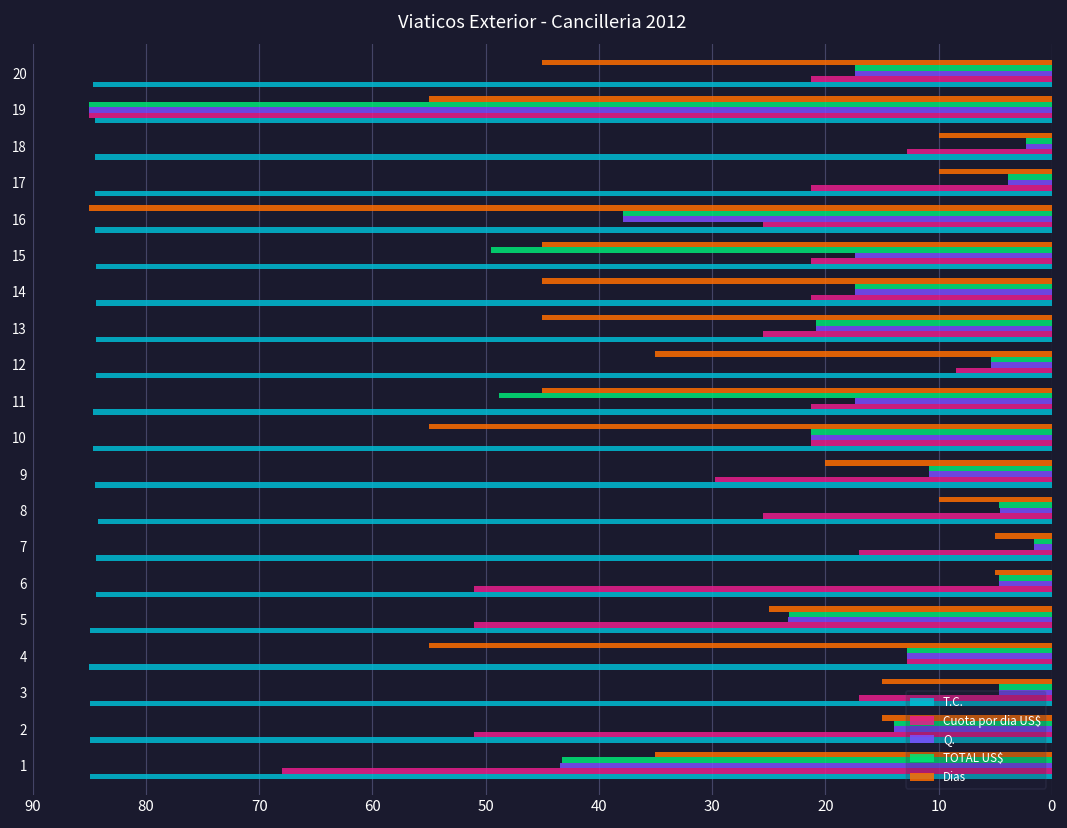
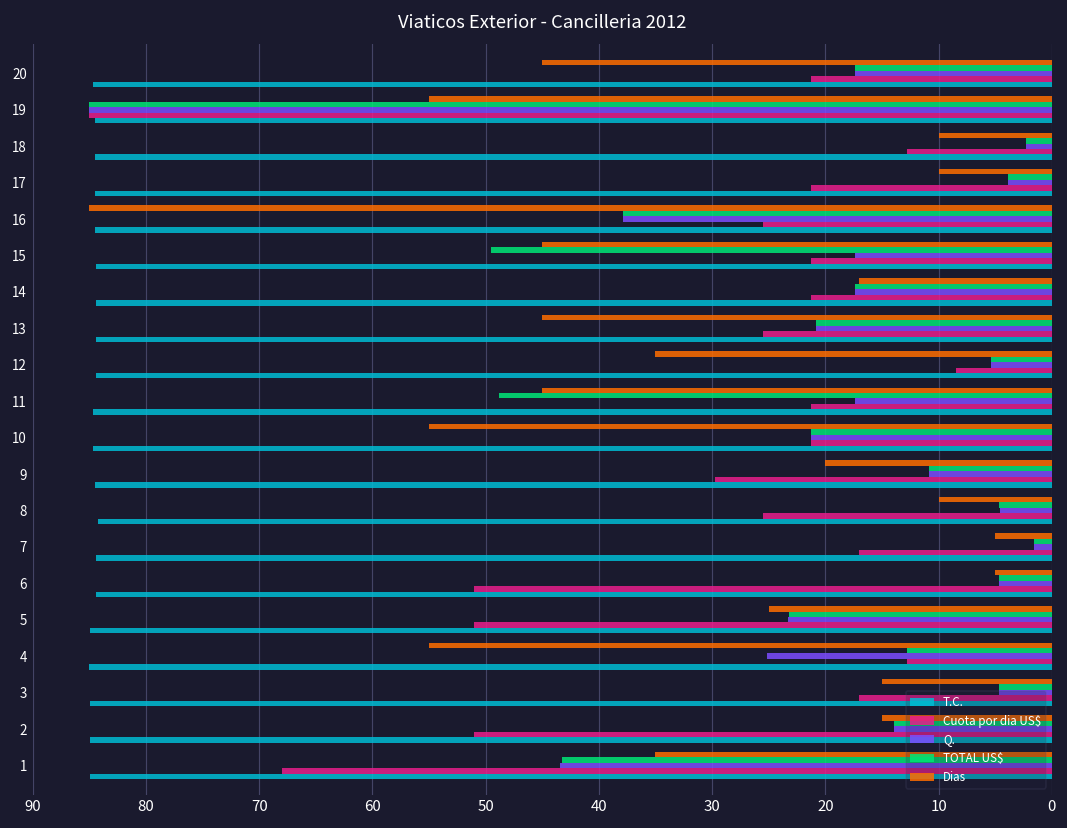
Dias, 14: 45 -> 17
Q., 4: 13 -> 25
